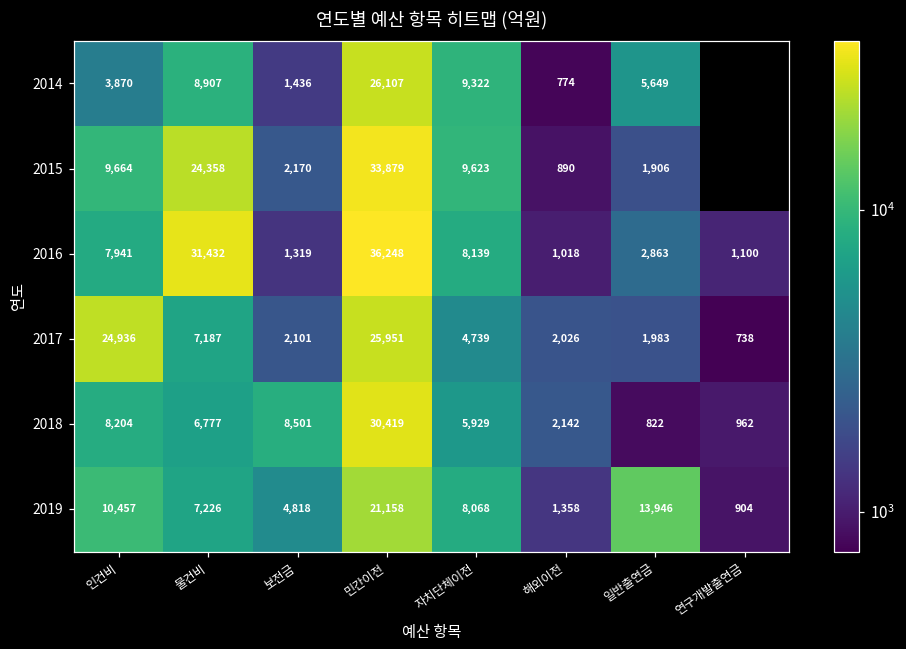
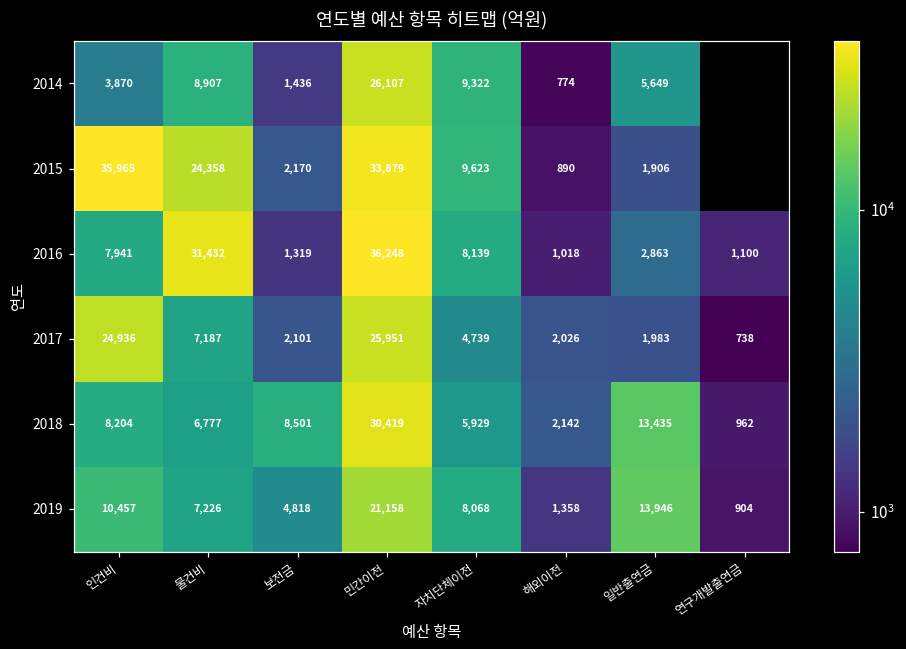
2015, 인건비: 9,664 -> 35,965
2018, 일반출연금: 822 -> 13,435
